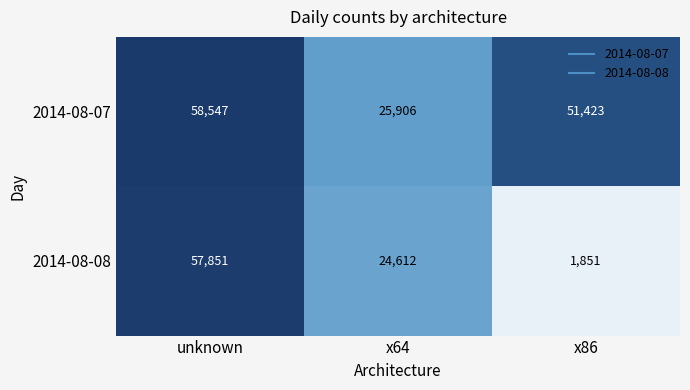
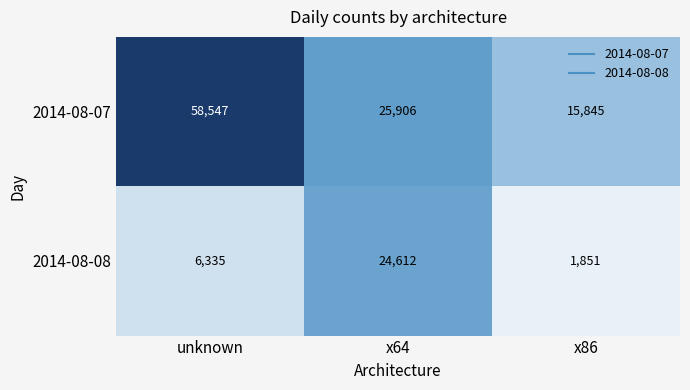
2014-08-07, x86: 51,423 -> 15,845
2014-08-08, unknown: 57,851 -> 6,335
